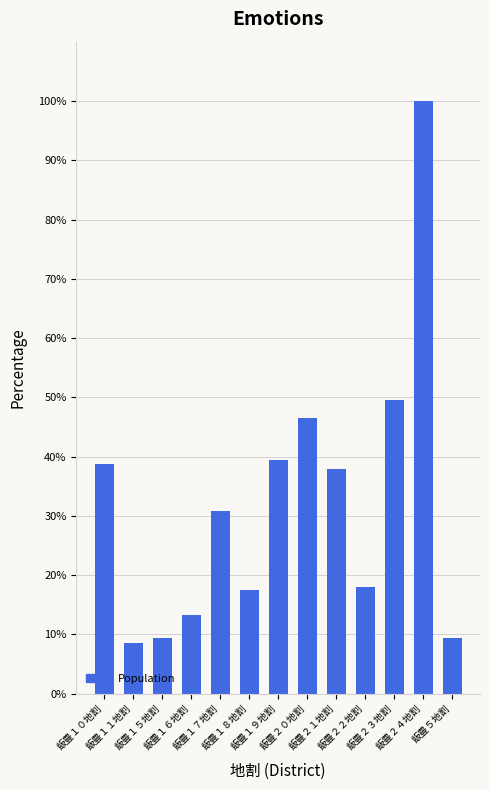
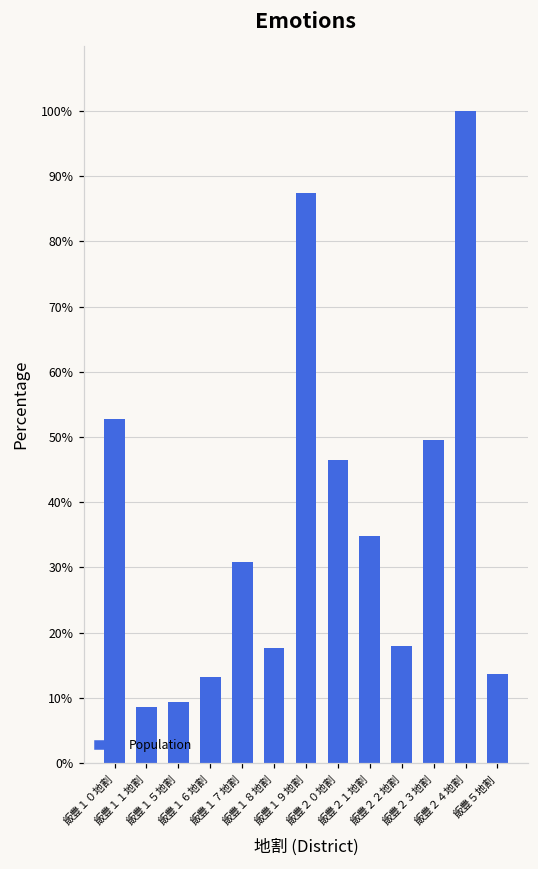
飯豊１０地割: 39% -> 53%
飯豊１９地割: 39% -> 88%
飯豊２１地割: 38% -> 35%
飯豊５地割: 9% -> 14%
